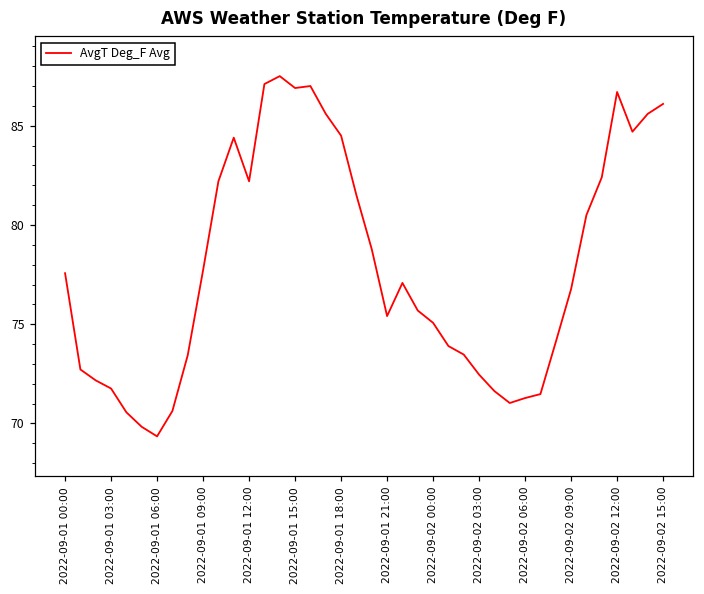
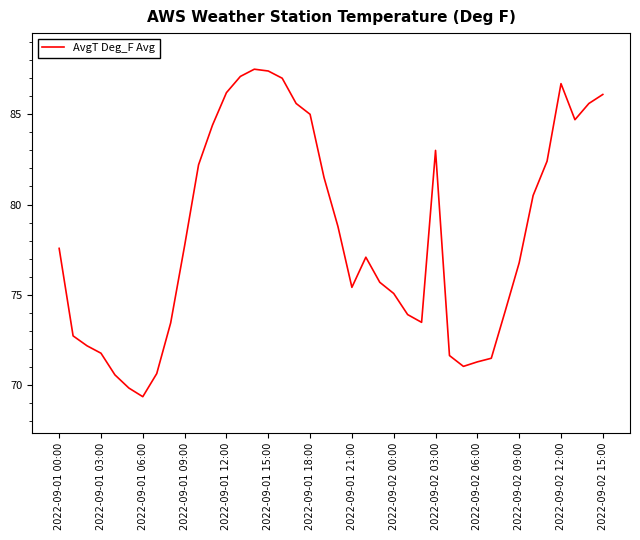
2022-09-01 12:00: 82.2 -> 86.2
2022-09-01 15:00: 86.9 -> 87.4
2022-09-01 18:00: 84.5 -> 85.0
2022-09-02 03:00: 72.5 -> 83.0
